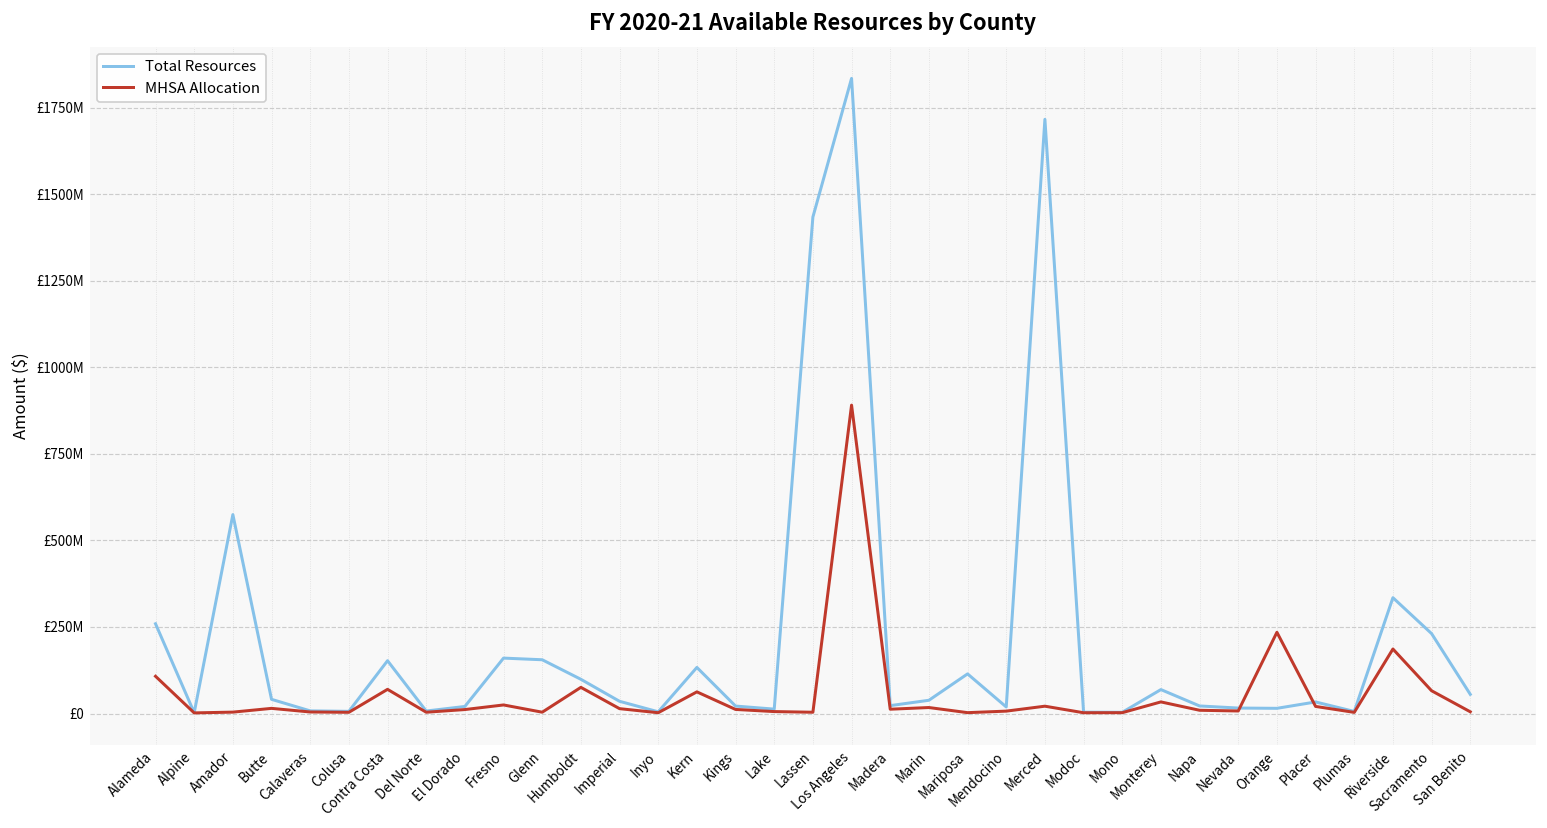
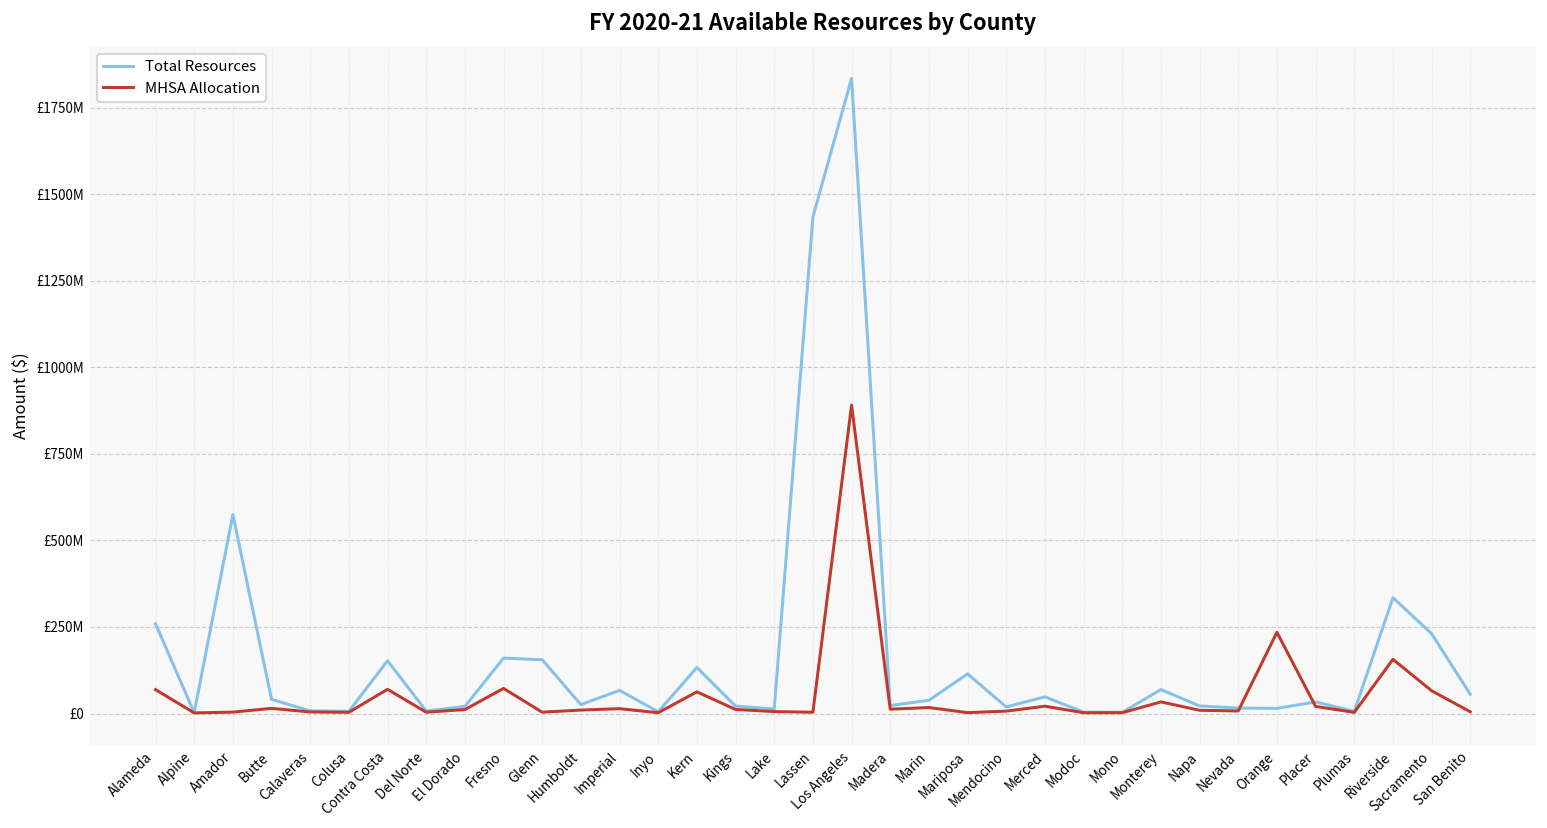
MHSA Allocation, Alameda: £110000000 -> £70000000
MHSA Allocation, Fresno: £20000000 -> £70000000
Total Resources, Humboldt: £100000000 -> £30000000
MHSA Allocation, Humboldt: £80000000 -> £10000000
Total Resources, Imperial: £40000000 -> £70000000
Total Resources, Merced: £1720000000 -> £50000000
MHSA Allocation, Riverside: £190000000 -> £160000000
